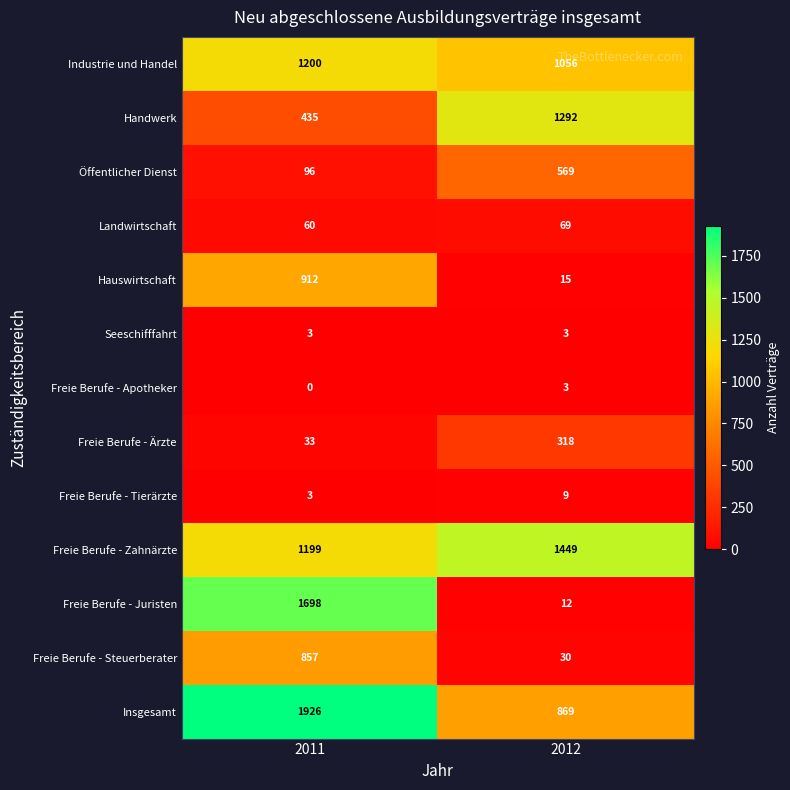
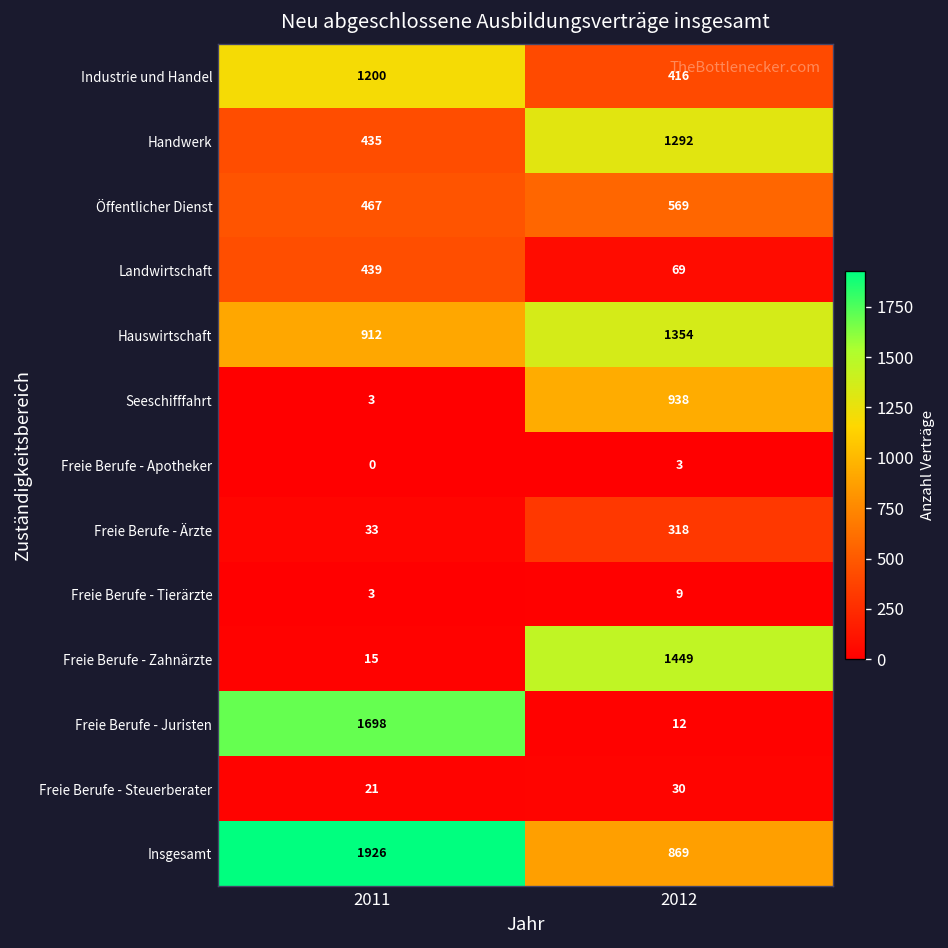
Industrie und Handel, 2012: 1056 -> 416
Öffentlicher Dienst, 2011: 96 -> 467
Landwirtschaft, 2011: 60 -> 439
Hauswirtschaft, 2012: 15 -> 1354
Seeschifffahrt, 2012: 3 -> 938
Freie Berufe - Zahnärzte, 2011: 1199 -> 15
Freie Berufe - Steuerberater, 2011: 857 -> 21
